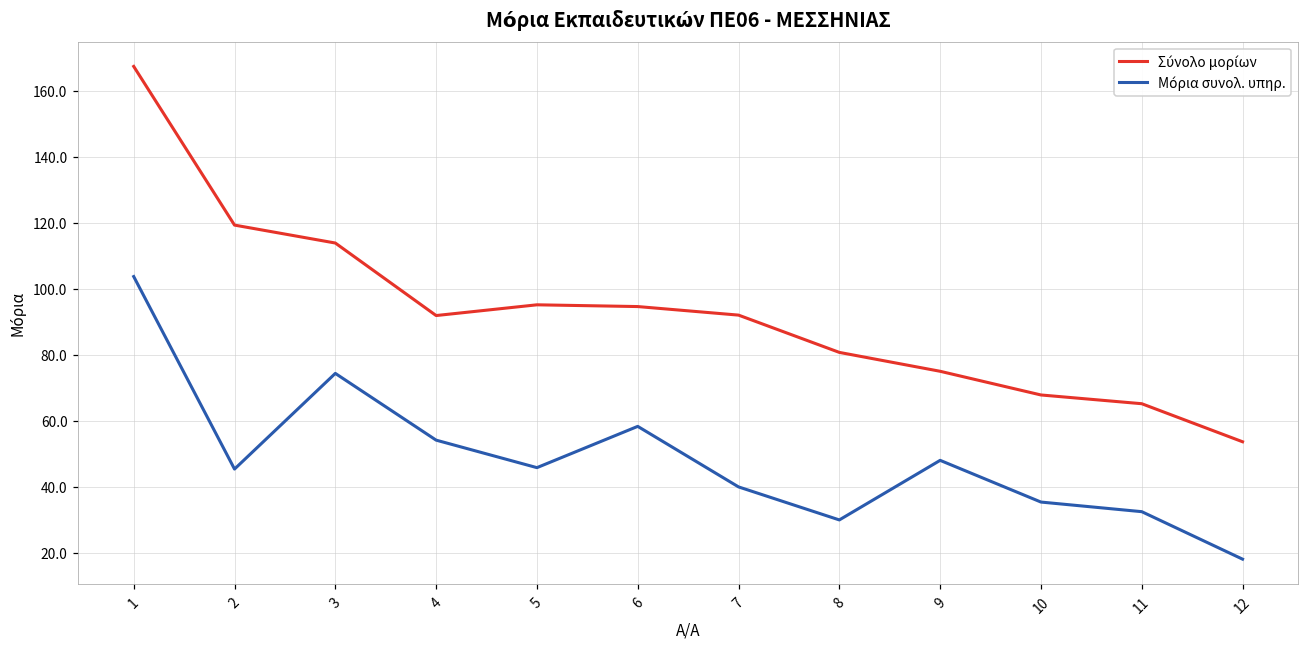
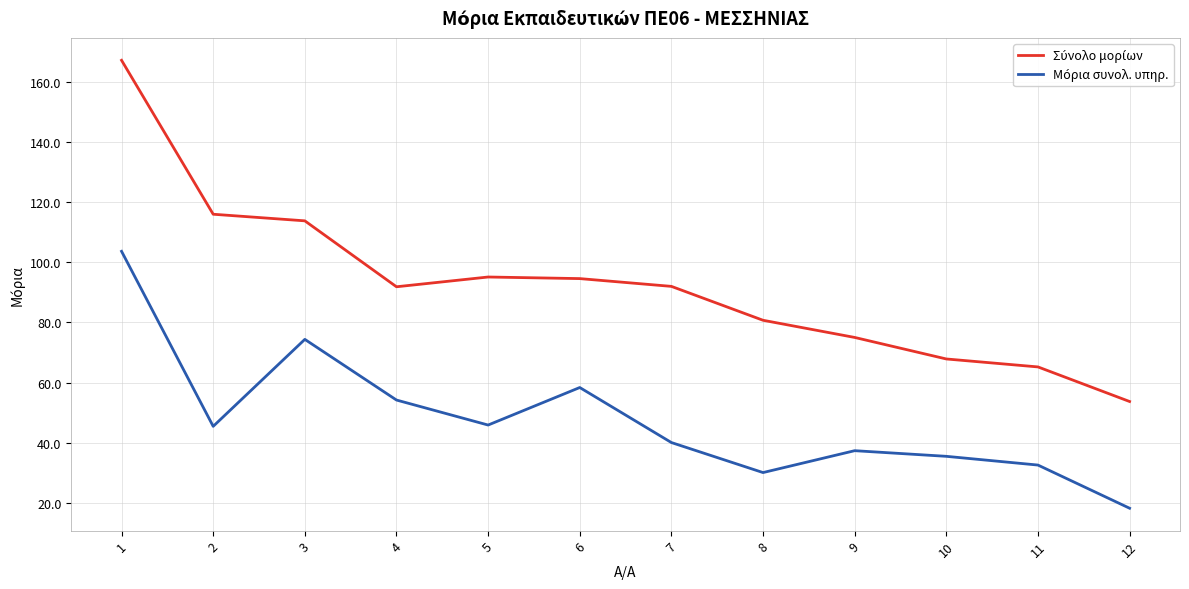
Σύνολο μορίων, 2: 119 -> 116
Μόρια συνολ. υπηρ., 9: 48 -> 37
